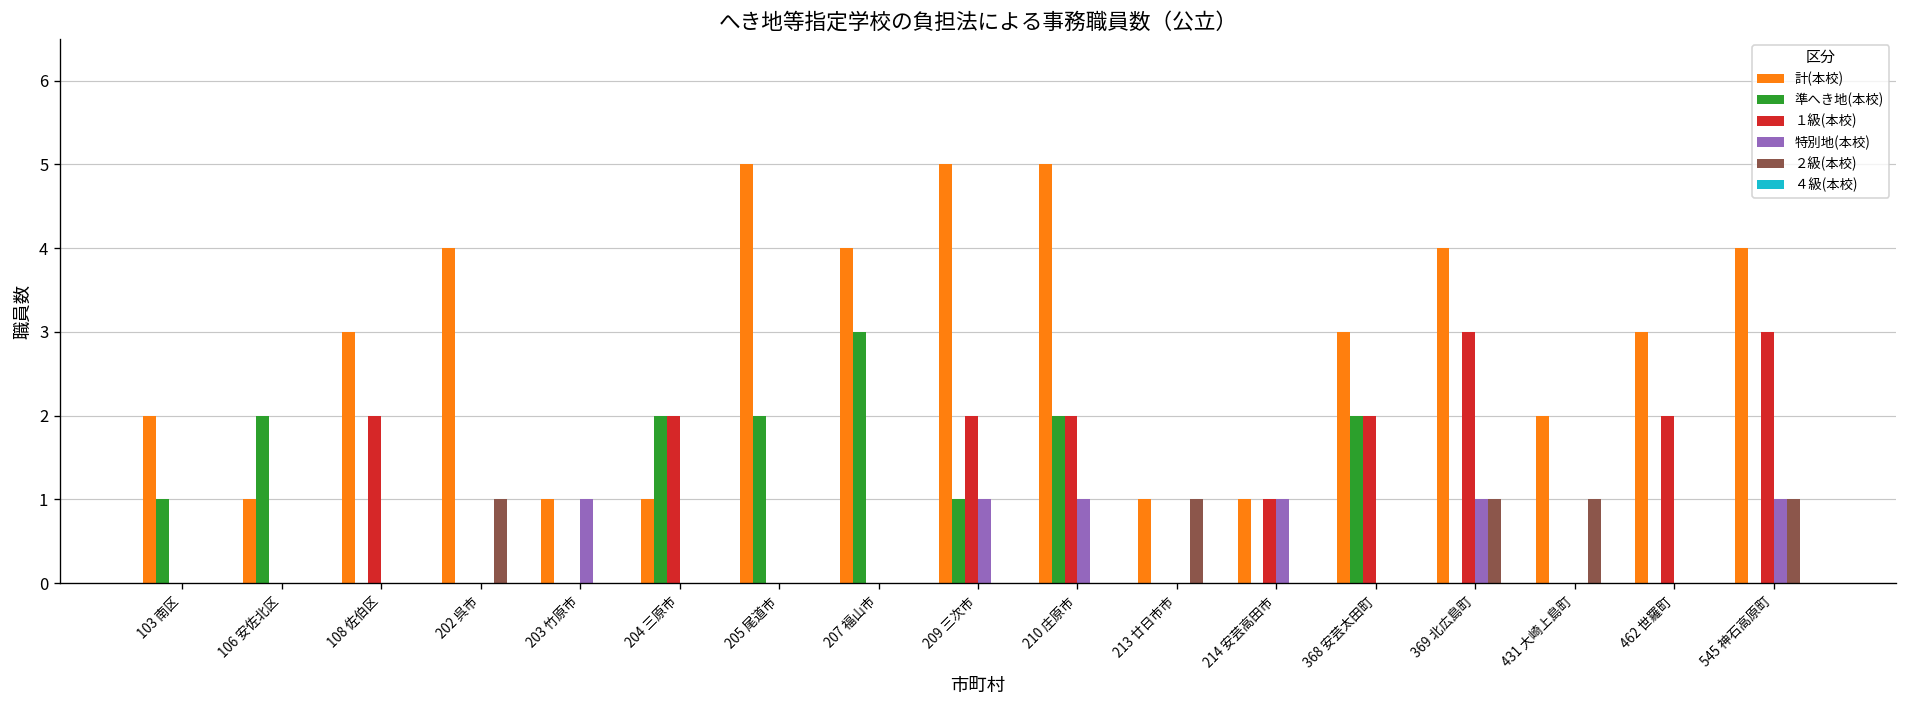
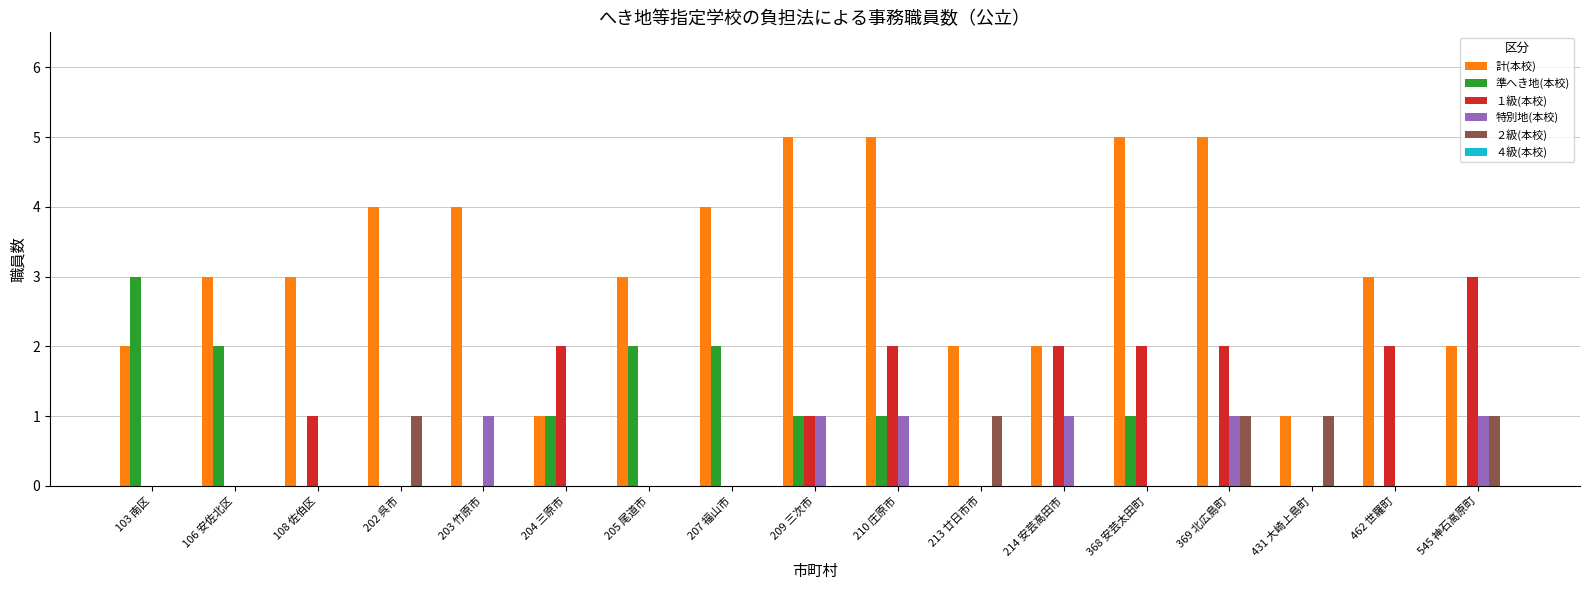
準へき地(本校), 103 南区: 1 -> 3
計(本校), 106 安佐北区: 1 -> 3
１級(本校), 108 佐伯区: 2 -> 1
計(本校), 203 竹原市: 1 -> 4
準へき地(本校), 204 三原市: 2 -> 1
計(本校), 205 尾道市: 5 -> 3
準へき地(本校), 207 福山市: 3 -> 2
１級(本校), 209 三次市: 2 -> 1
準へき地(本校), 210 庄原市: 2 -> 1
計(本校), 213 廿日市市: 1 -> 2
計(本校), 214 安芸高田市: 1 -> 2
１級(本校), 214 安芸高田市: 1 -> 2
計(本校), 368 安芸太田町: 3 -> 5
準へき地(本校), 368 安芸太田町: 2 -> 1
計(本校), 369 北広島町: 4 -> 5
１級(本校), 369 北広島町: 3 -> 2
計(本校), 431 大崎上島町: 2 -> 1
計(本校), 545 神石高原町: 4 -> 2
